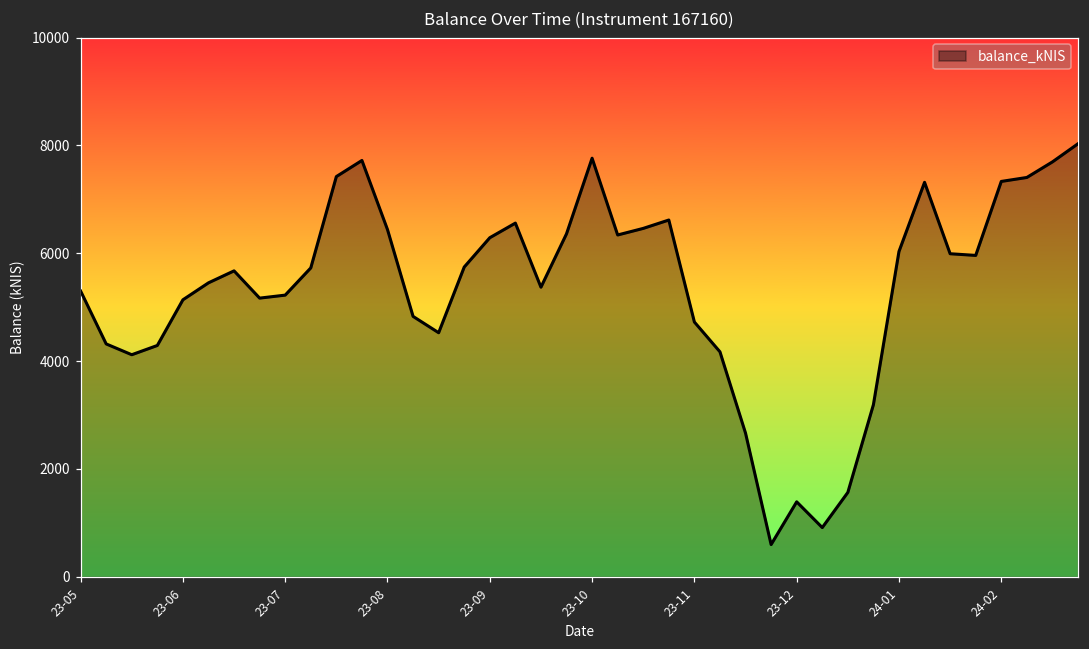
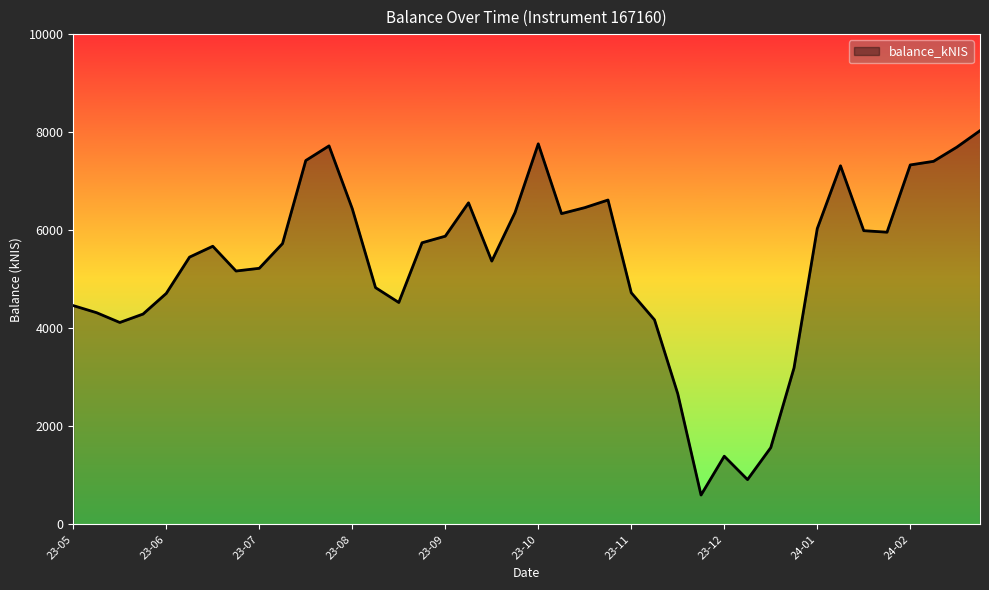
23-05: 5300 -> 4500
23-06: 5100 -> 4700
23-09: 6300 -> 5900
